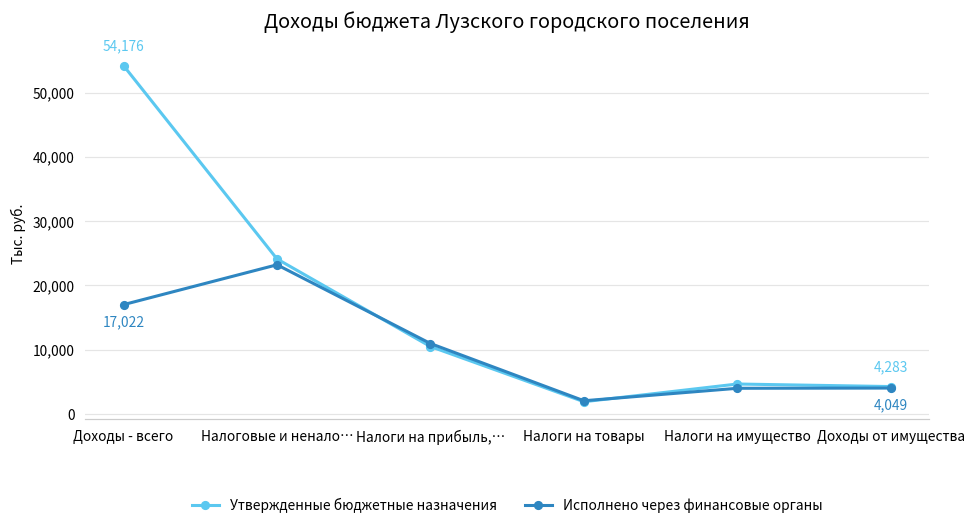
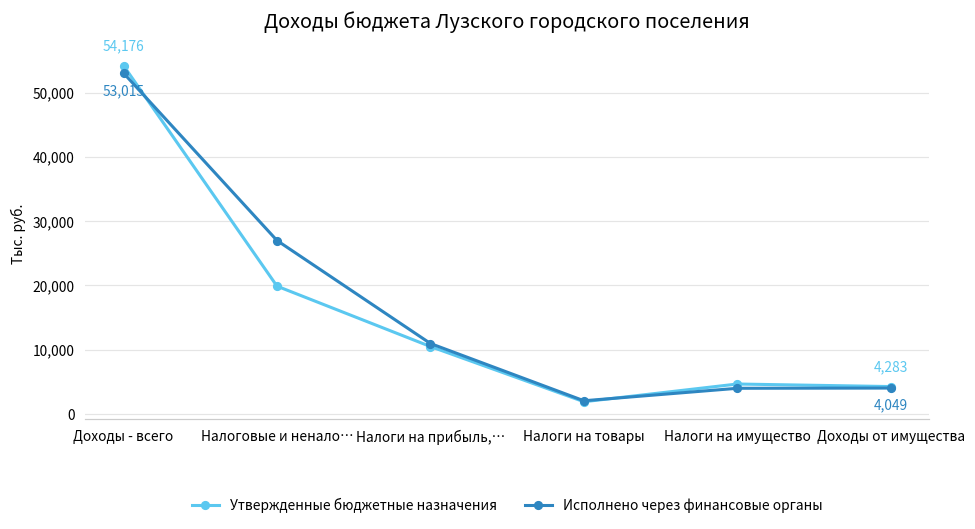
Исполнено через финансовые органы, Доходы - всего: 17,022 -> 53,015
Утвержденные бюджетные назначения, Налоговые и ненало…: 24,000 -> 20,000
Исполнено через финансовые органы, Налоговые и ненало…: 23,000 -> 27,000
